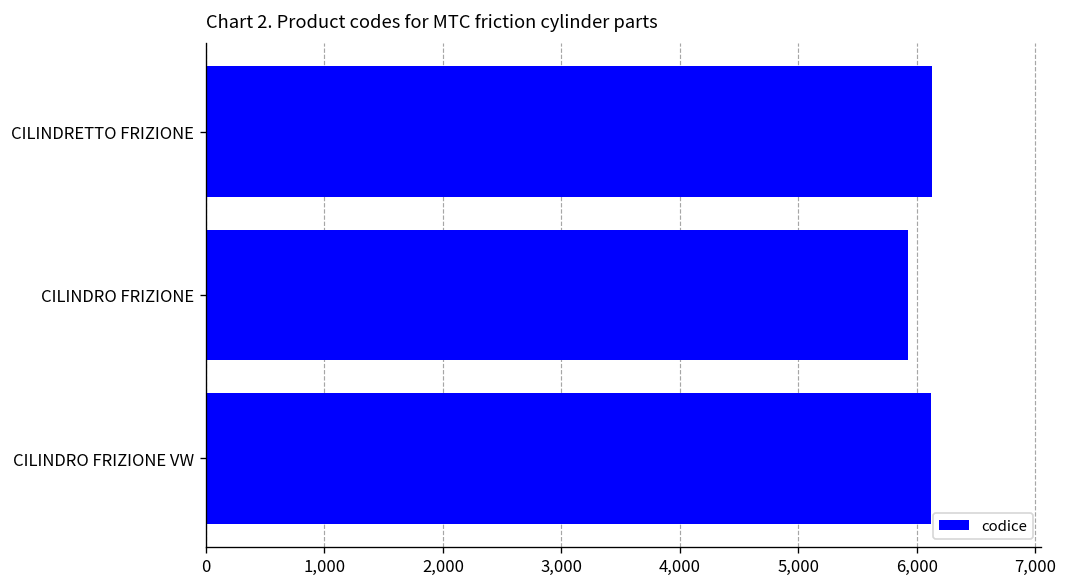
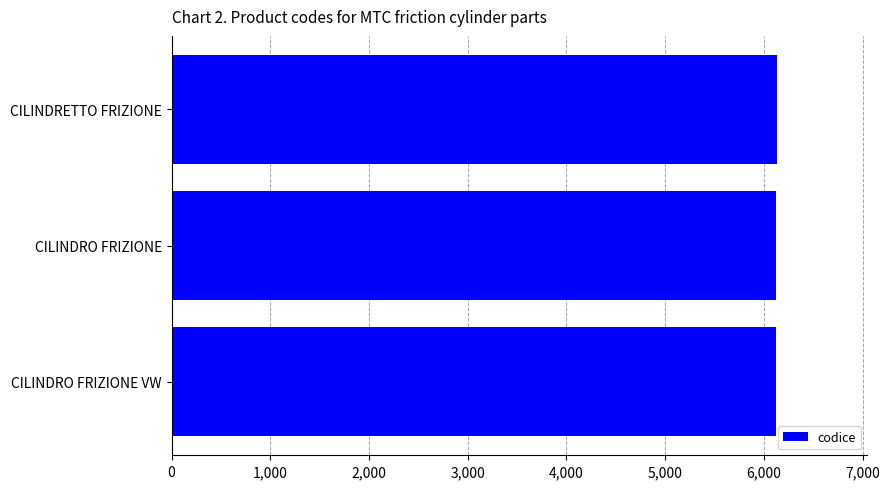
CILINDRO FRIZIONE: 5,900 -> 6,100
